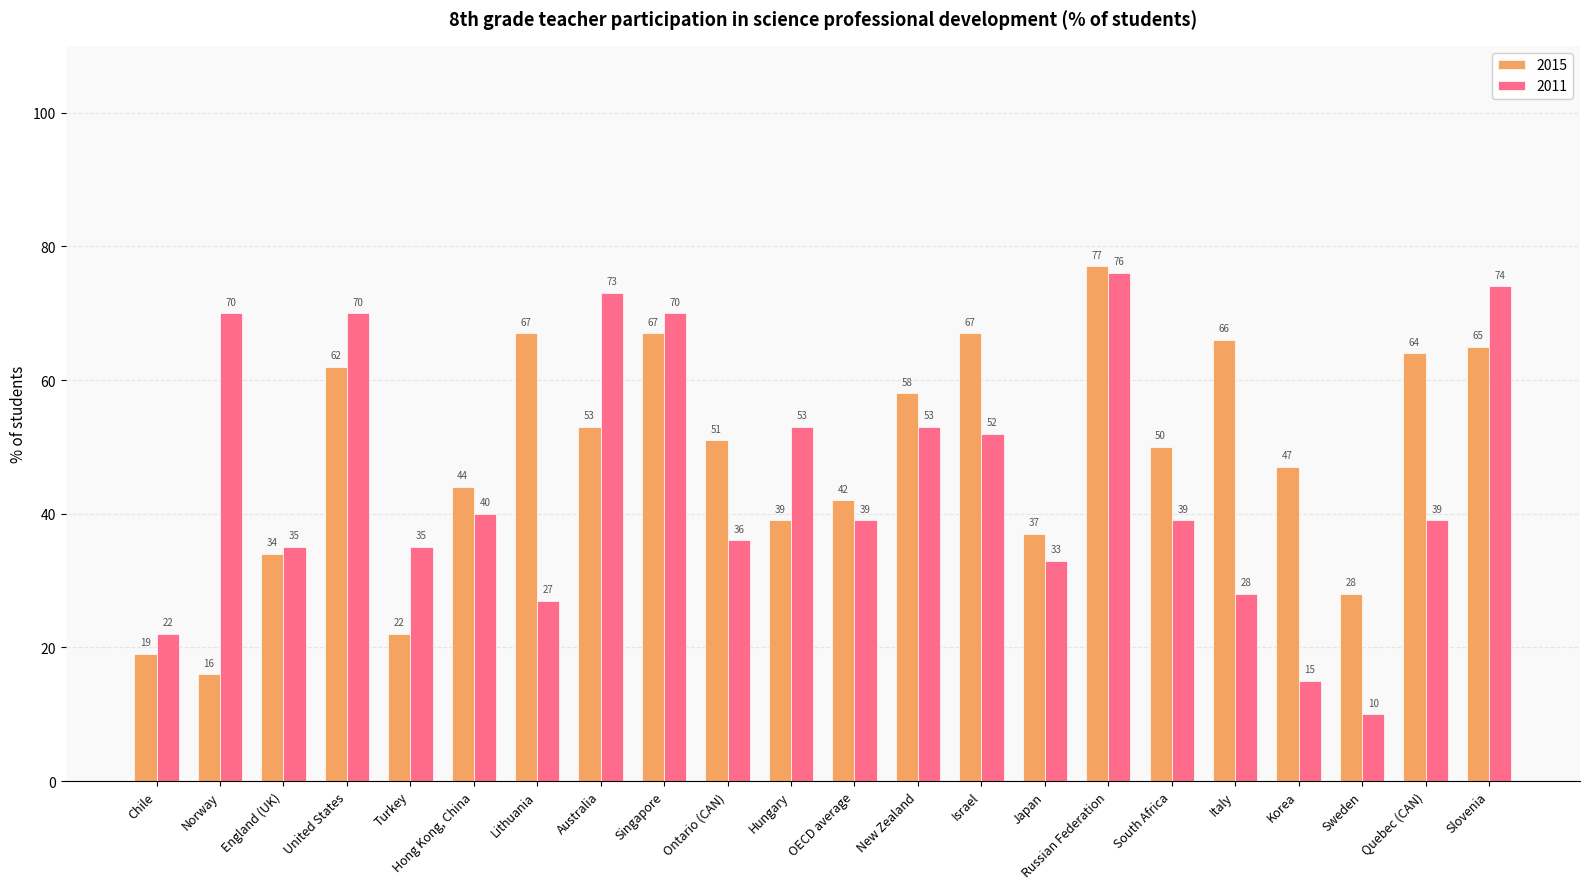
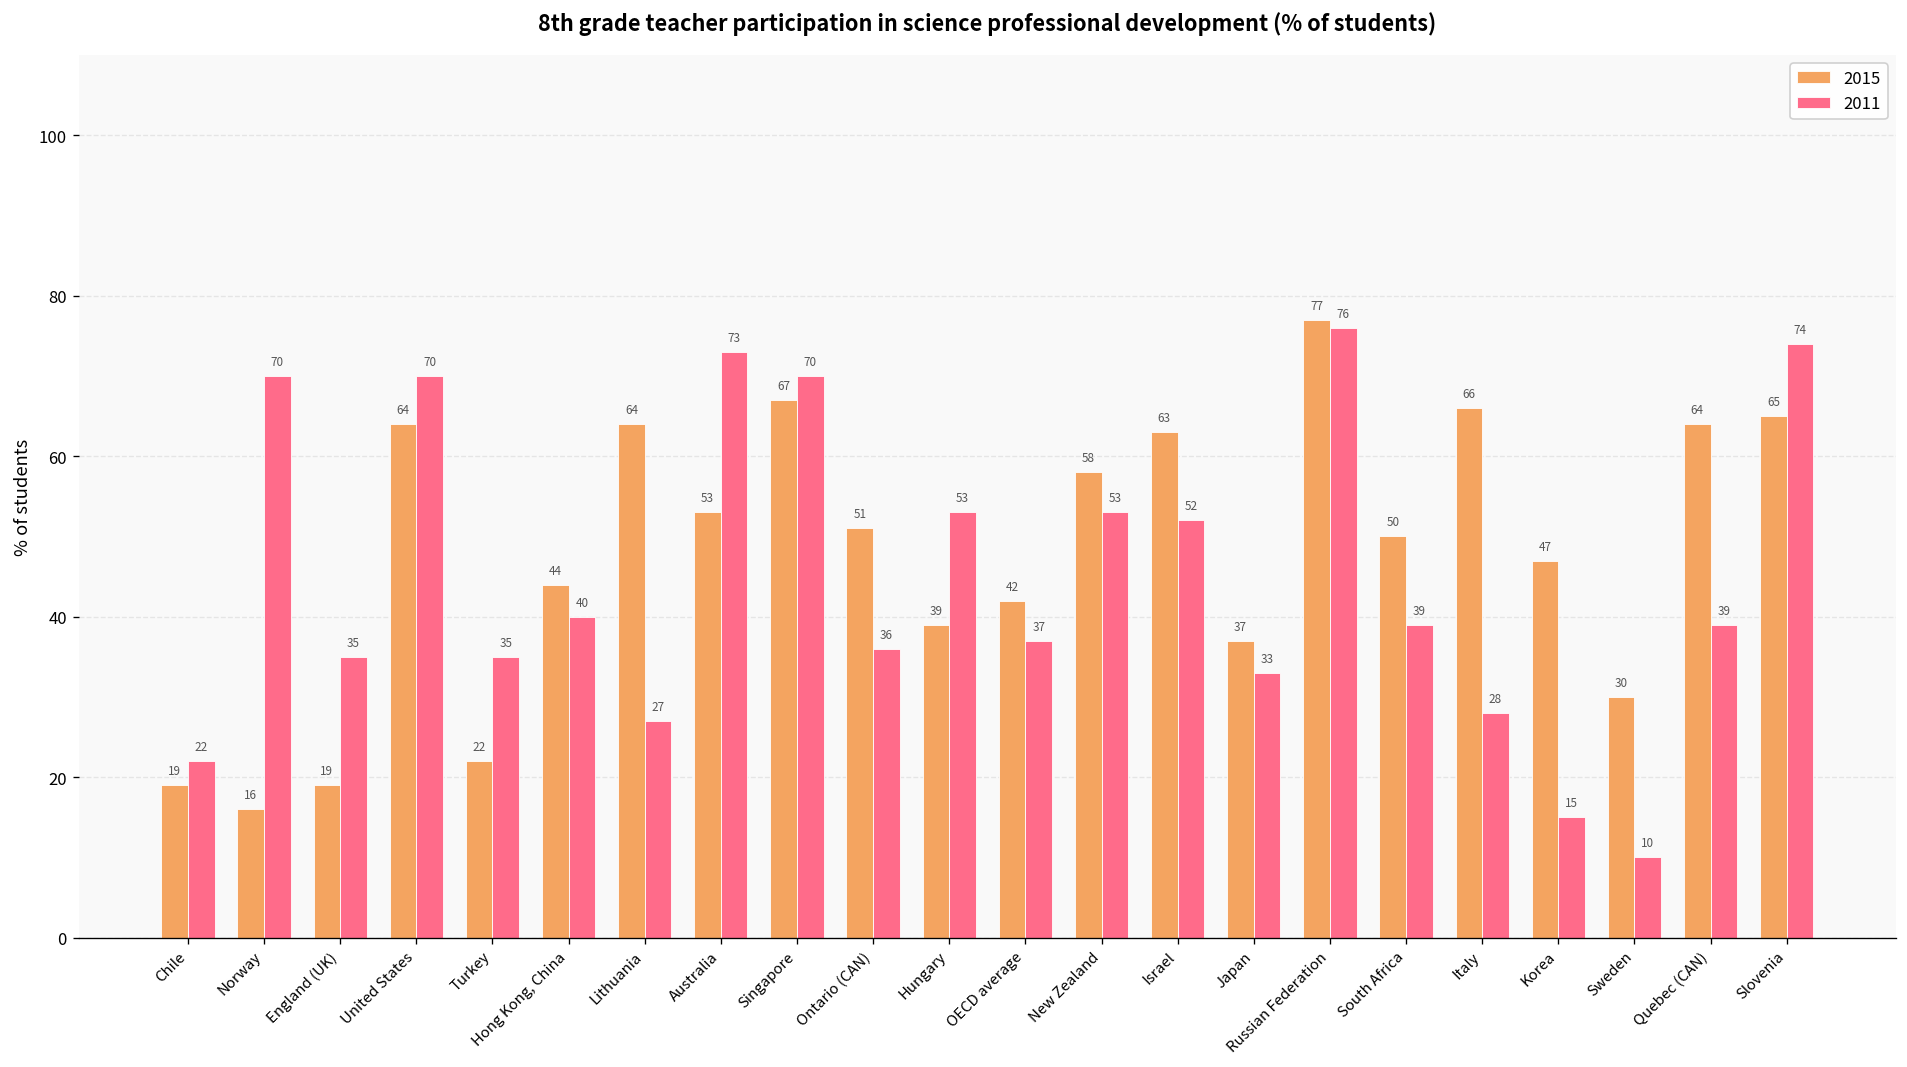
2015, England (UK): 34 -> 19
2015, United States: 62 -> 64
2015, Lithuania: 67 -> 64
2011, OECD average: 39 -> 37
2015, Israel: 67 -> 63
2015, Sweden: 28 -> 30
